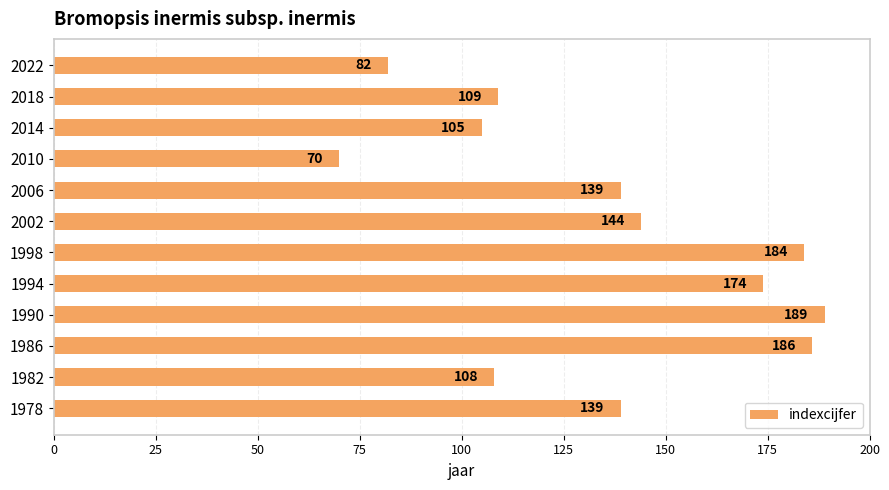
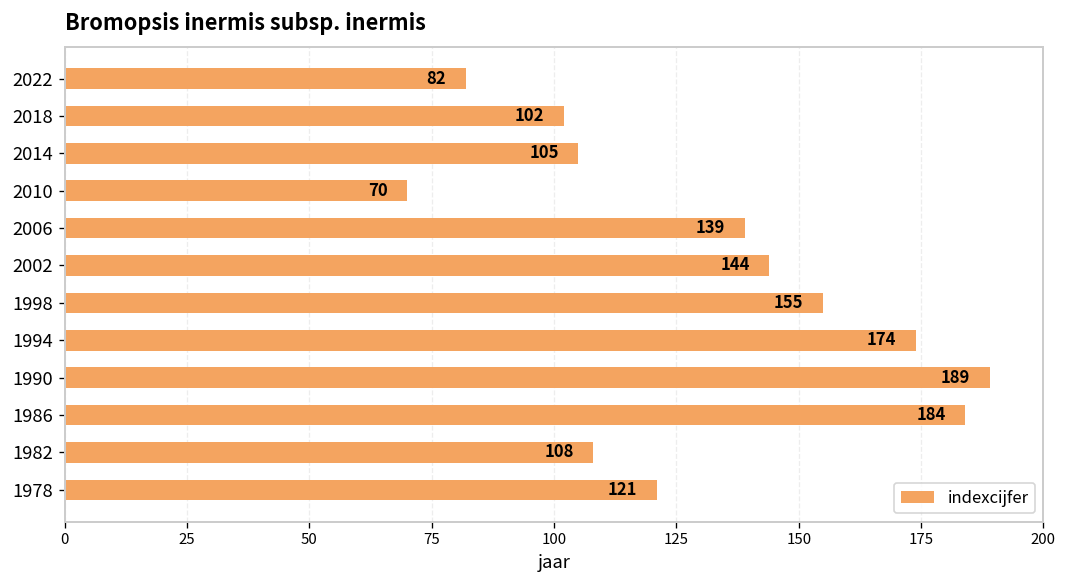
2018: 109 -> 102
1998: 184 -> 155
1986: 186 -> 184
1978: 139 -> 121
